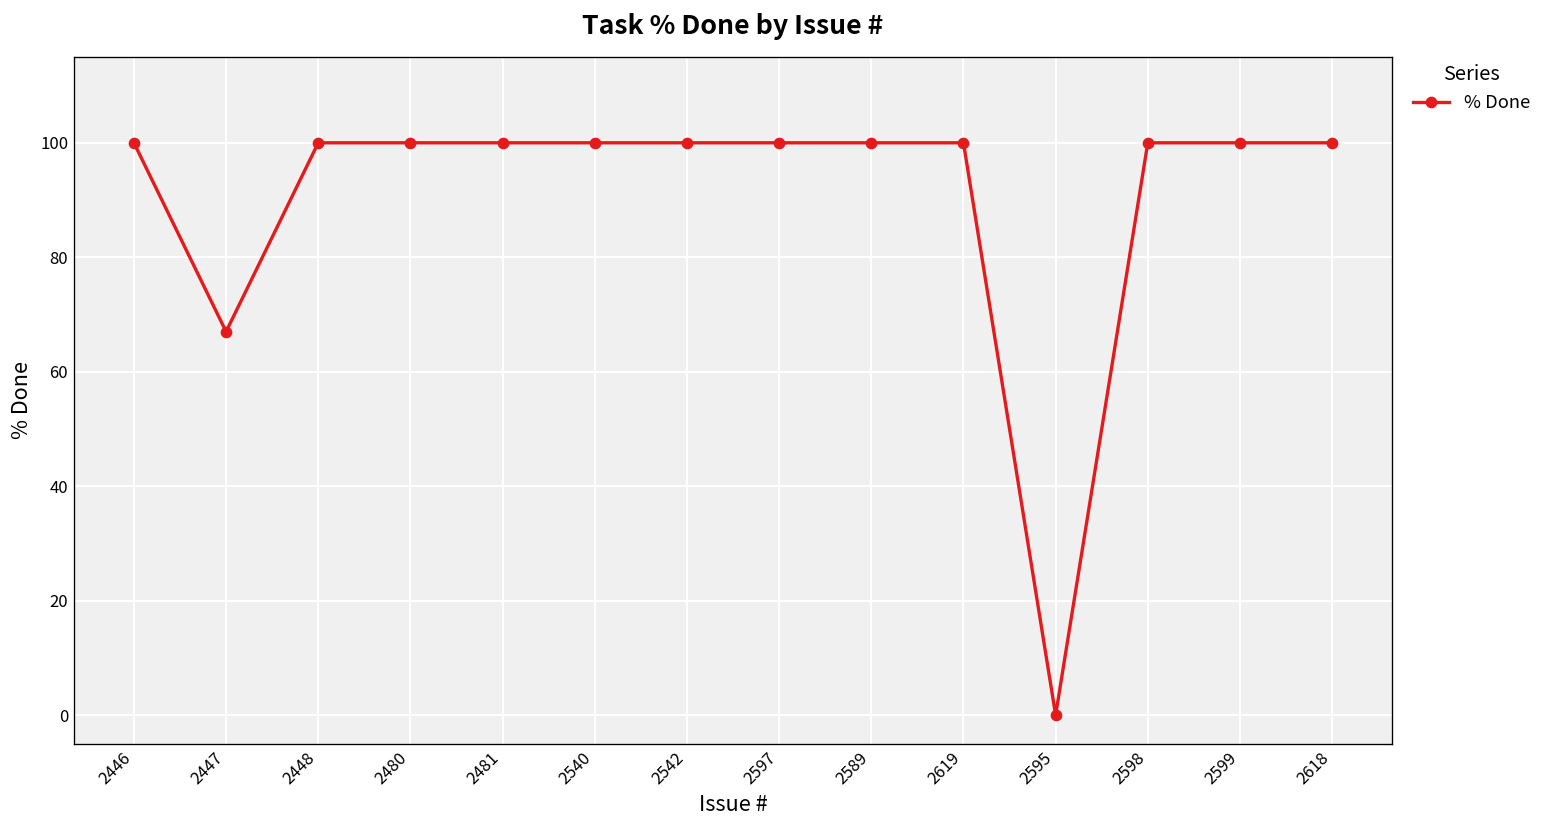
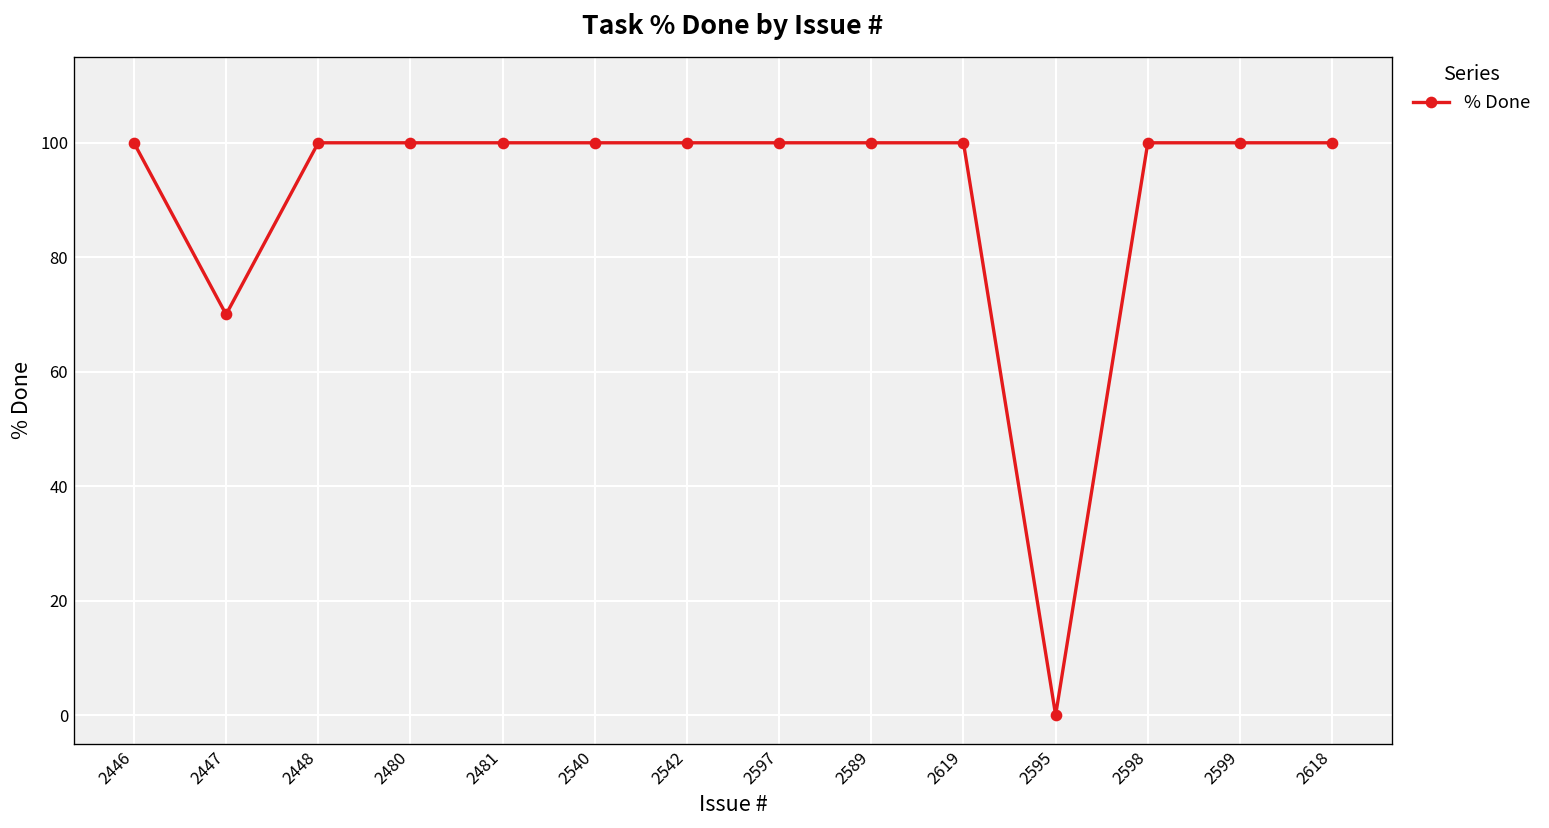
2447: 67 -> 70
